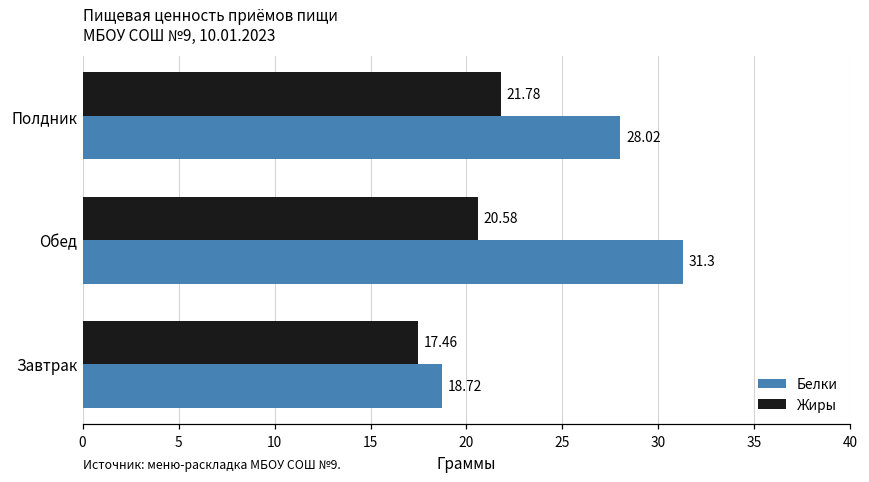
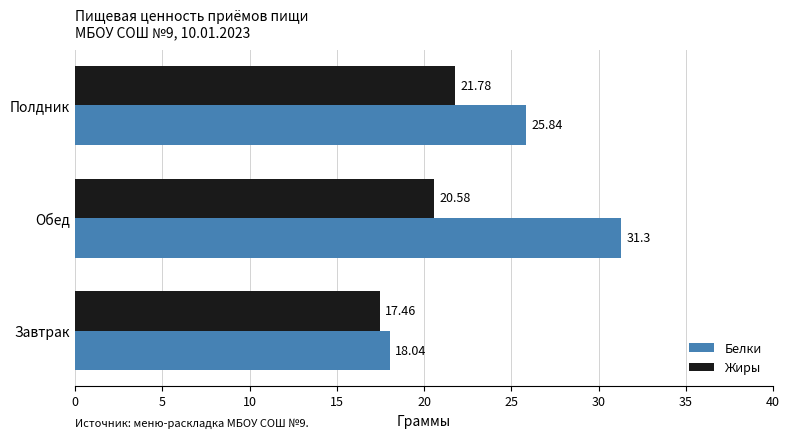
Белки, Полдник: 28.02 -> 25.84
Белки, Завтрак: 18.72 -> 18.04
